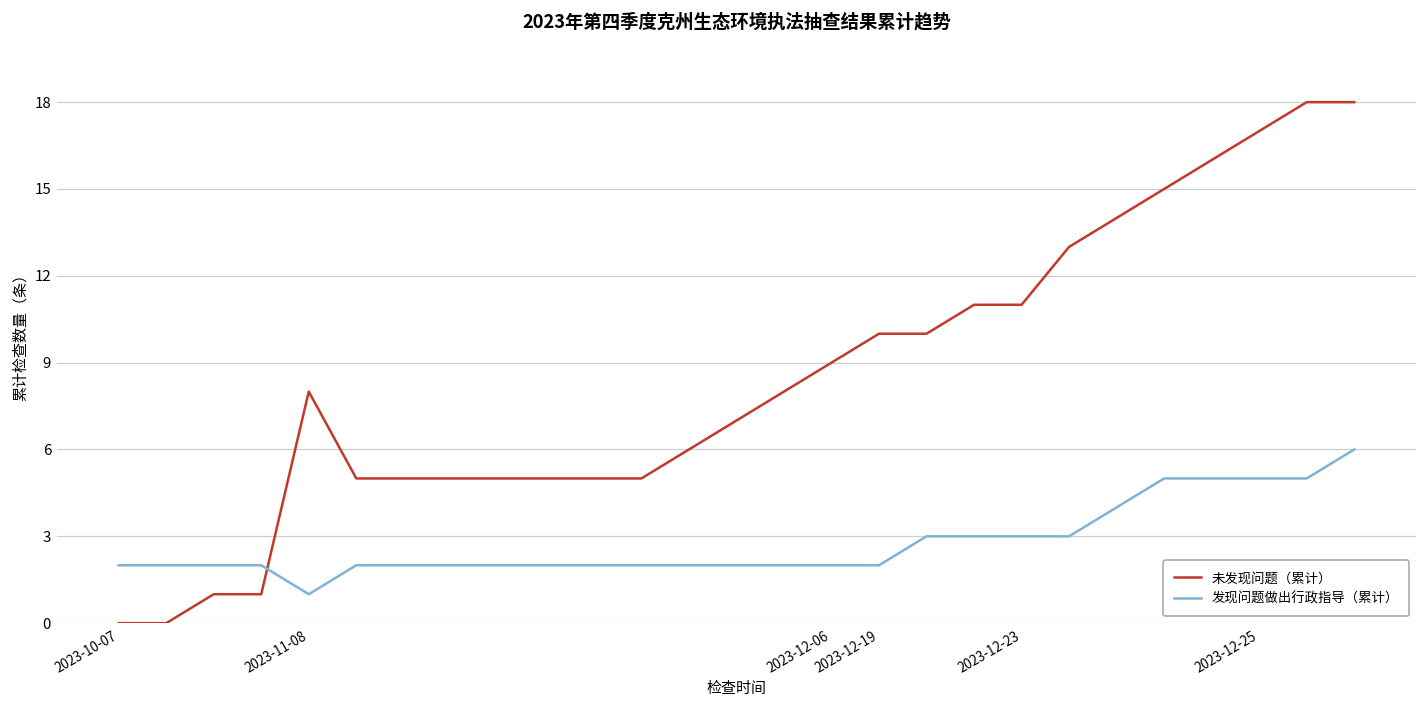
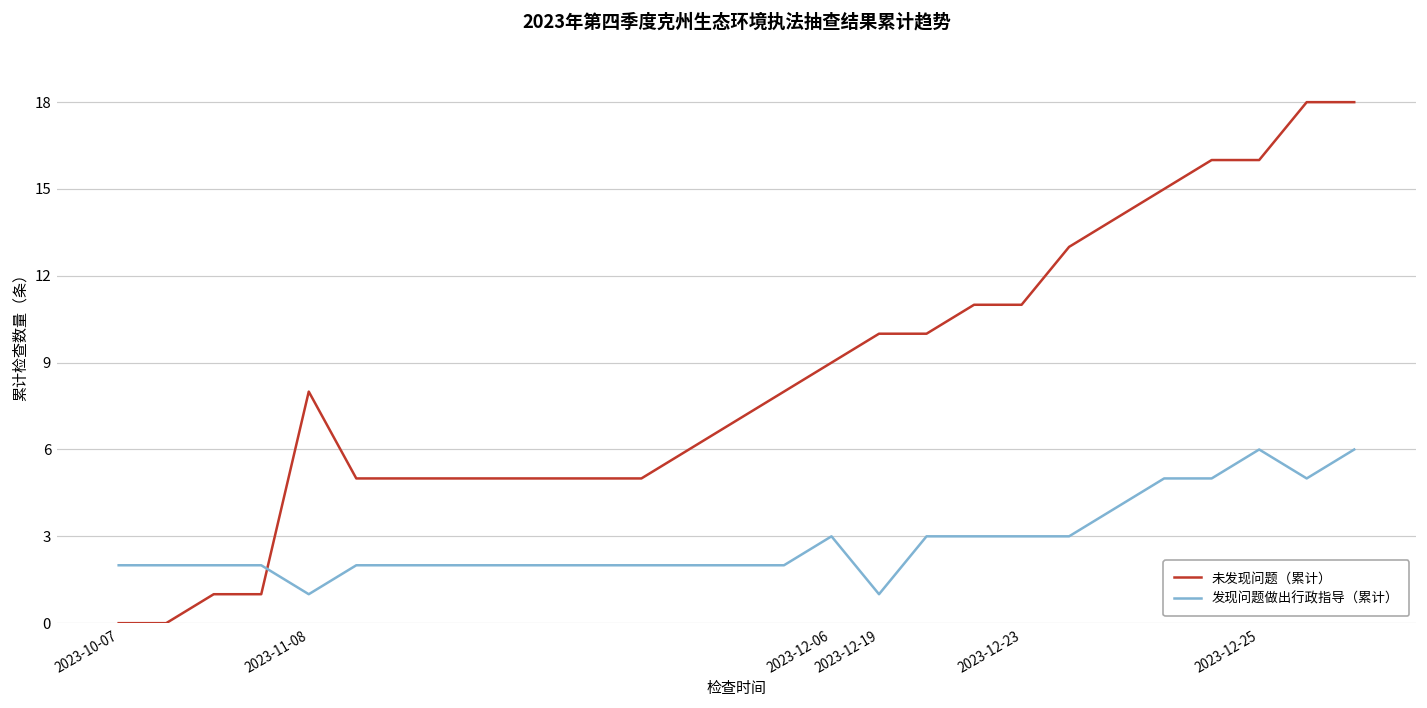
发现问题做出行政指导（累计）, 2023-12-06: 2 -> 3
发现问题做出行政指导（累计）, 2023-12-19: 2 -> 1
未发现问题（累计）, 2023-12-25: 17 -> 16
发现问题做出行政指导（累计）, 2023-12-25: 5 -> 6
